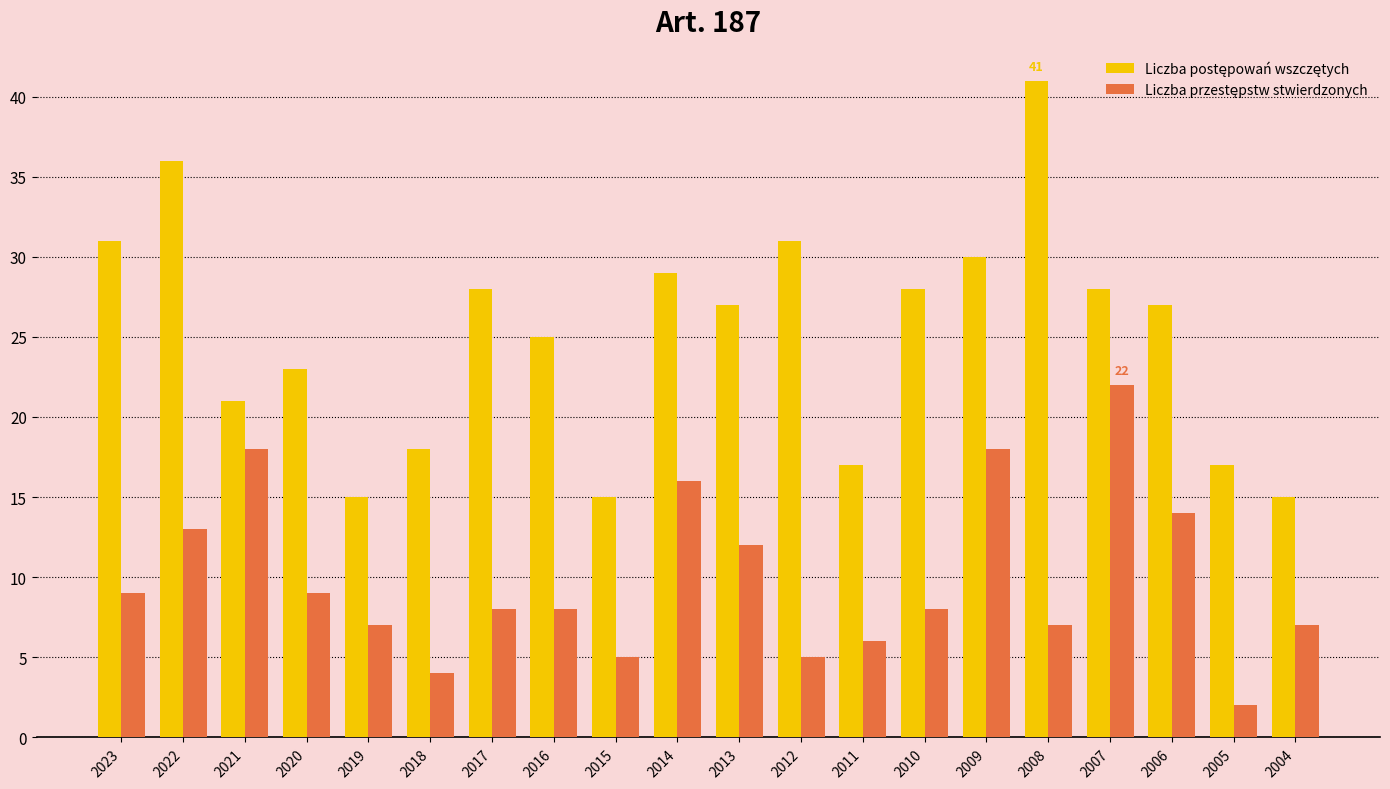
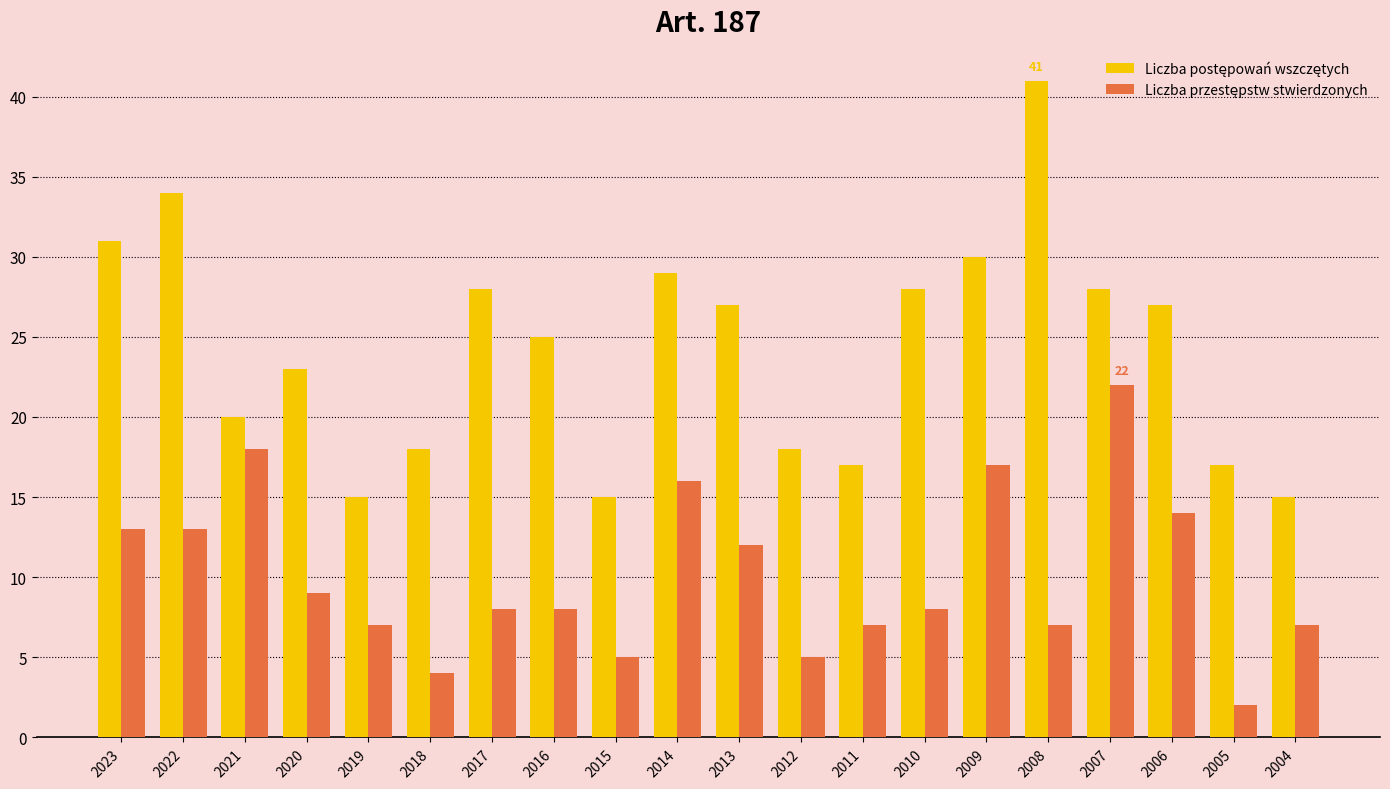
Liczba przestępstw stwierdzonych, 2023: 9 -> 13
Liczba postępowań wszczętych, 2022: 36 -> 34
Liczba postępowań wszczętych, 2021: 21 -> 20
Liczba postępowań wszczętych, 2012: 31 -> 18
Liczba przestępstw stwierdzonych, 2011: 6 -> 7
Liczba przestępstw stwierdzonych, 2009: 18 -> 17
